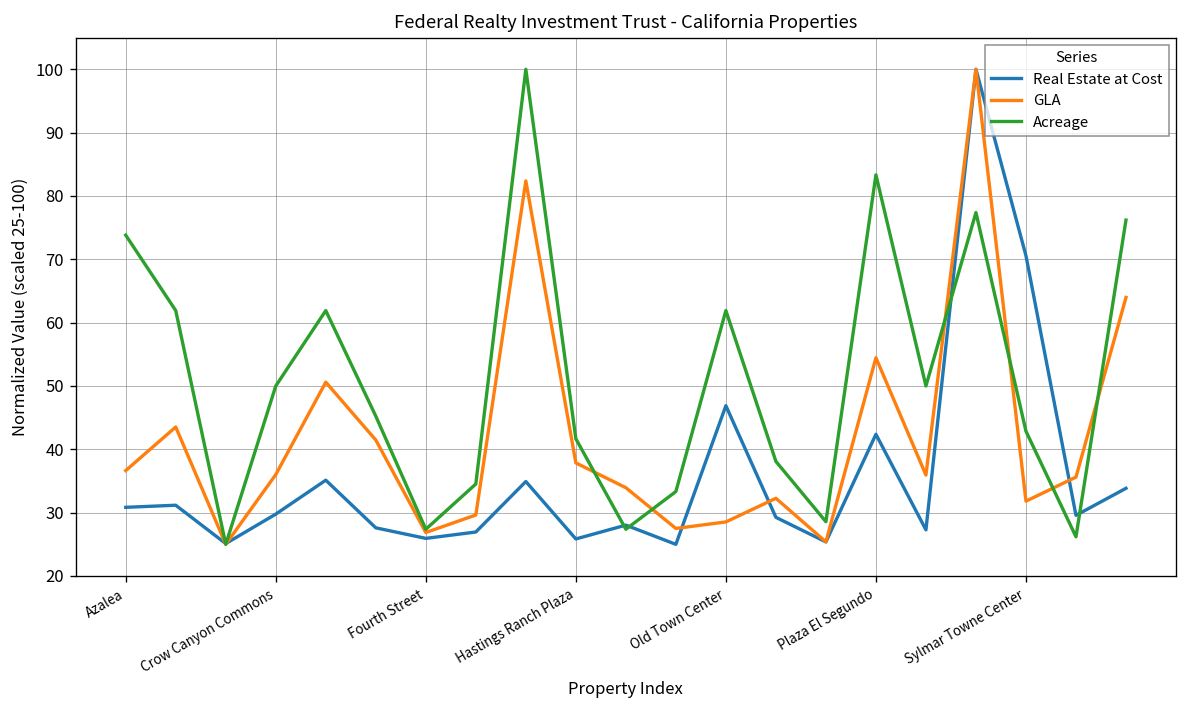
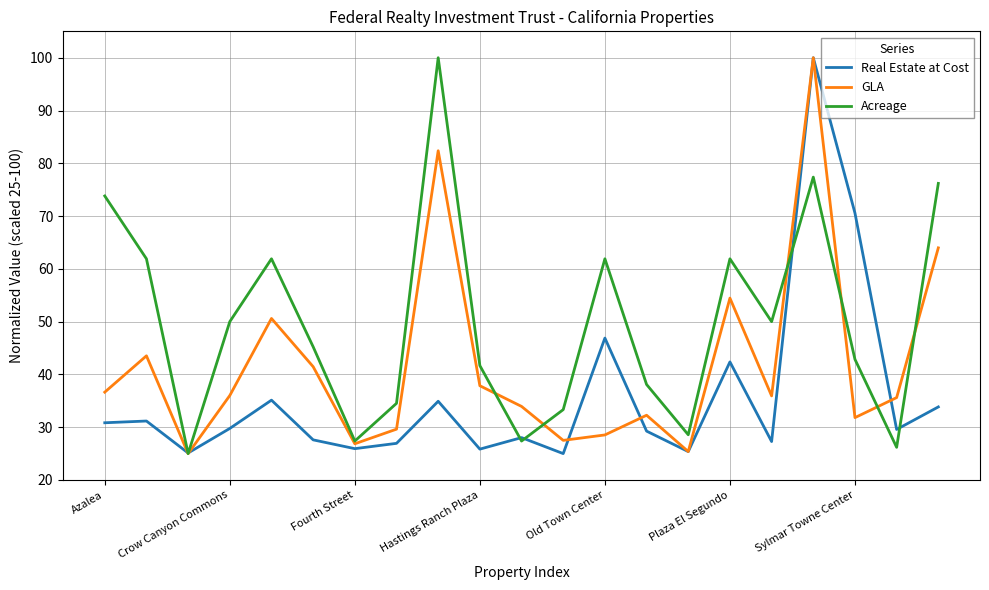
Acreage, Plaza El Segundo: 83 -> 62
